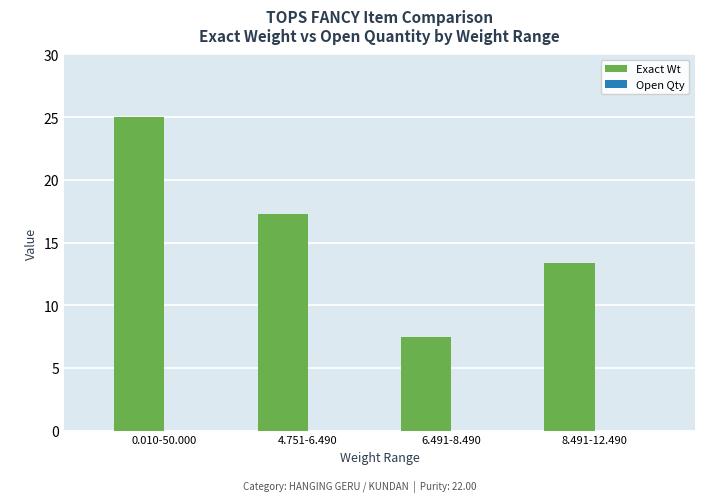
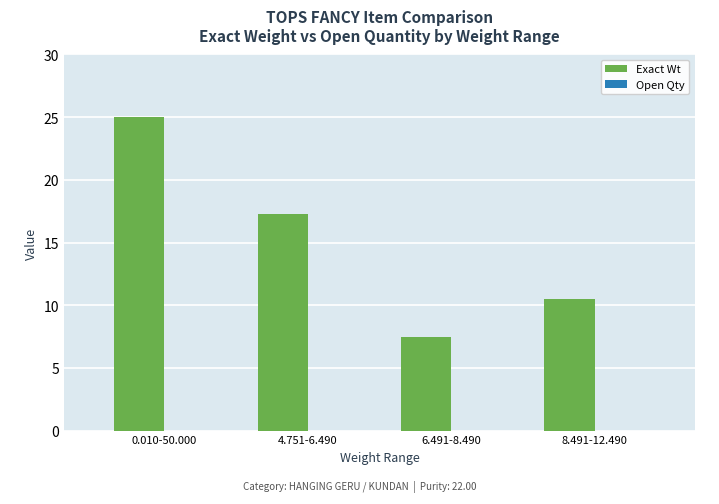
Exact Wt, 8.491-12.490: 13.4 -> 10.5
